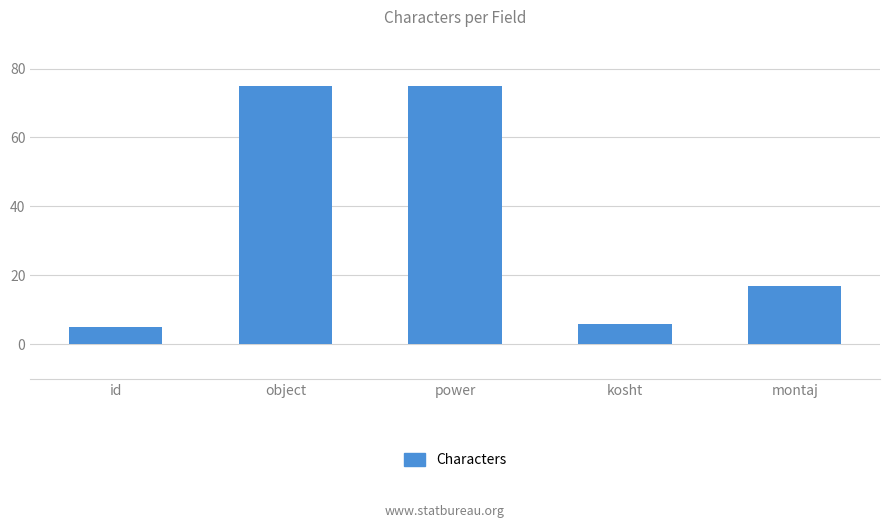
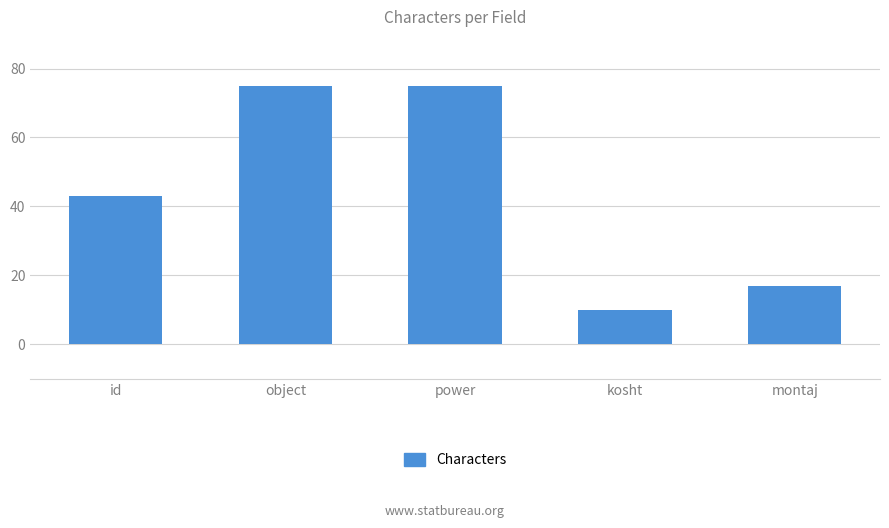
id: 5 -> 43
kosht: 6 -> 10
